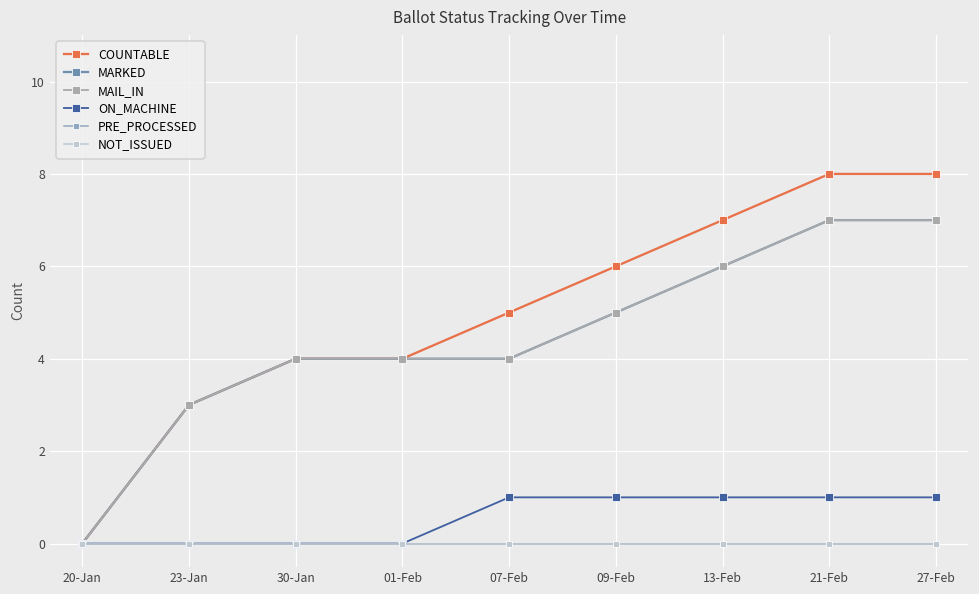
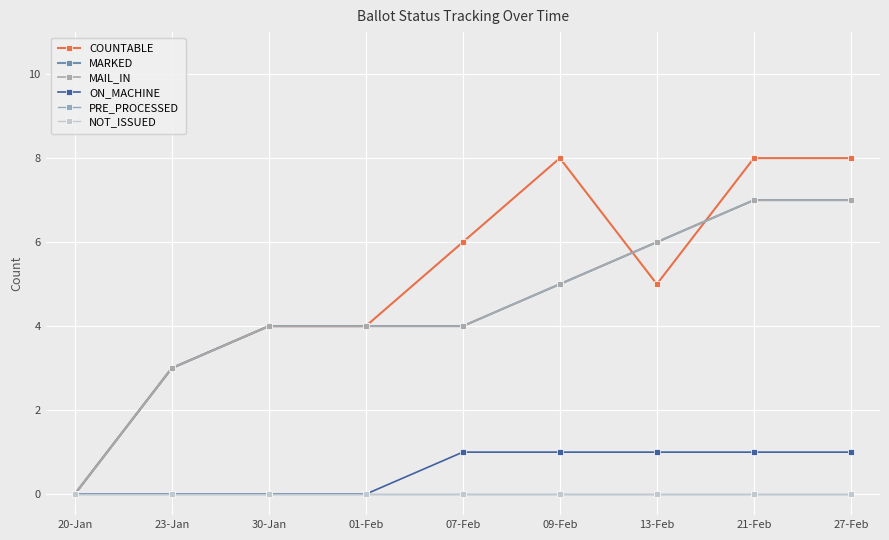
COUNTABLE, 07-Feb: 5 -> 6
COUNTABLE, 09-Feb: 6 -> 8
COUNTABLE, 13-Feb: 7 -> 5
